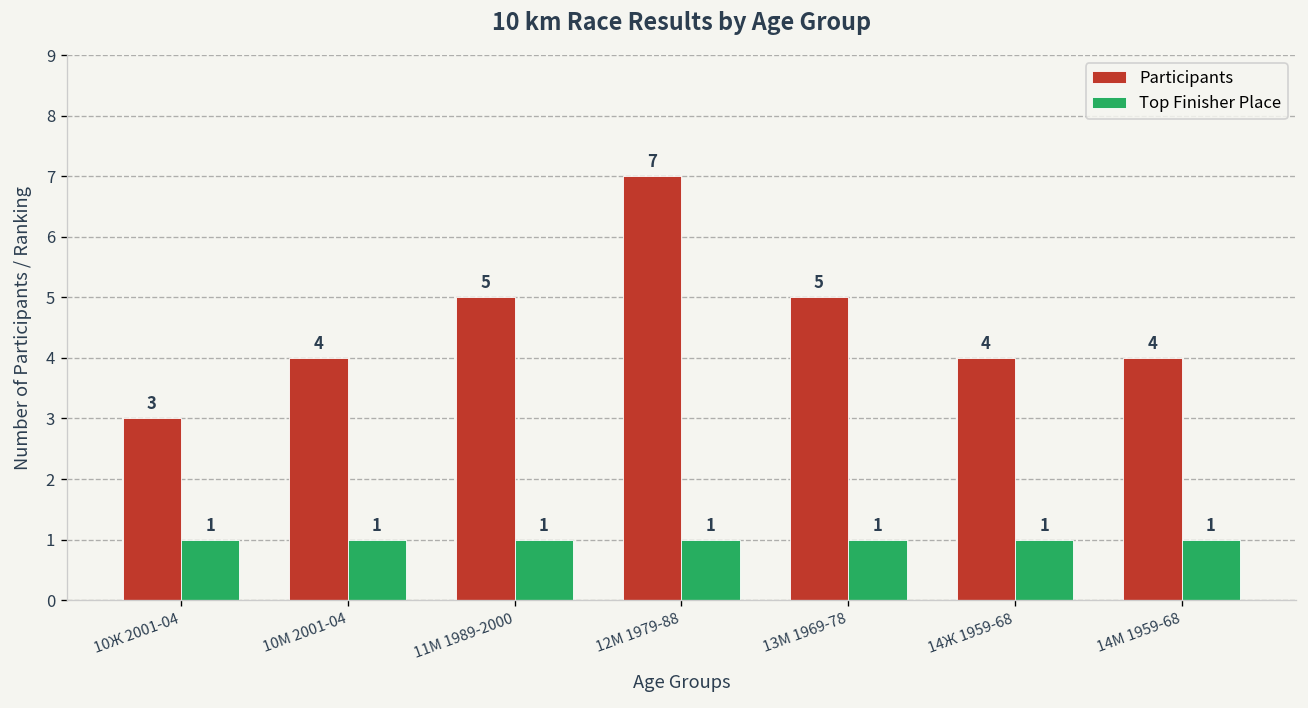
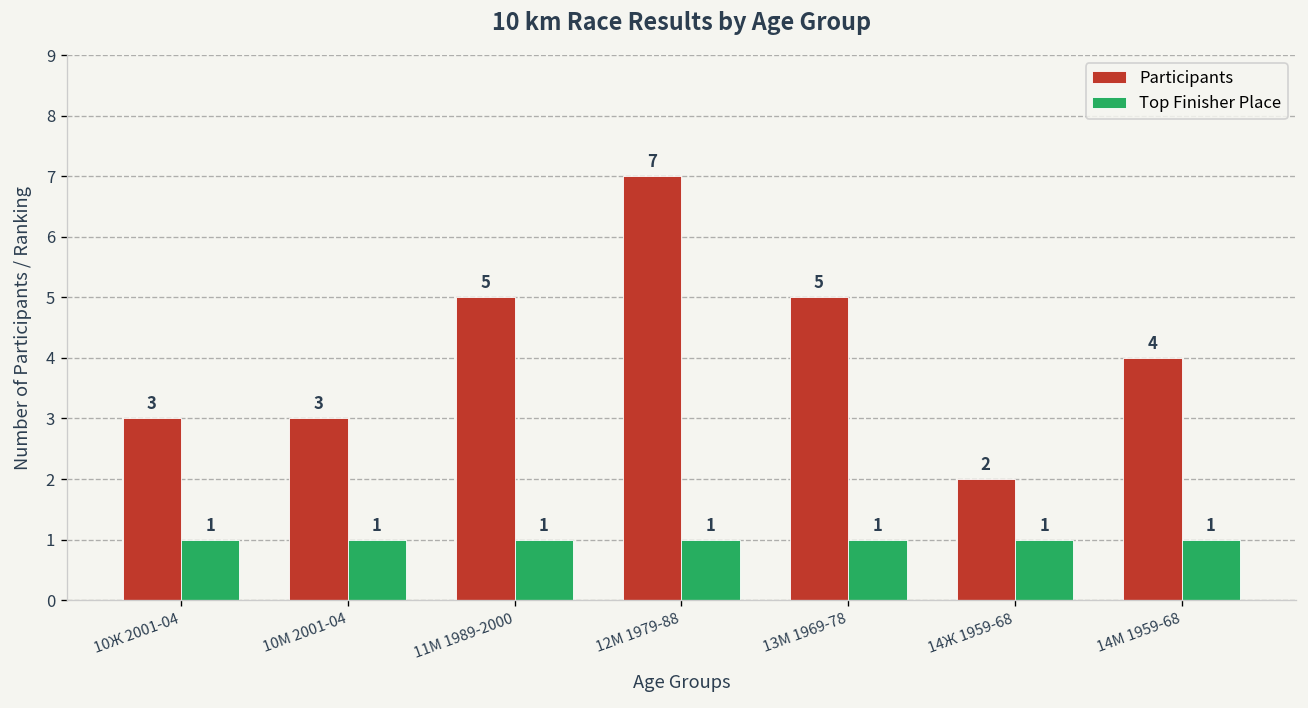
Participants, 10М 2001-04: 4 -> 3
Participants, 14Ж 1959-68: 4 -> 2
